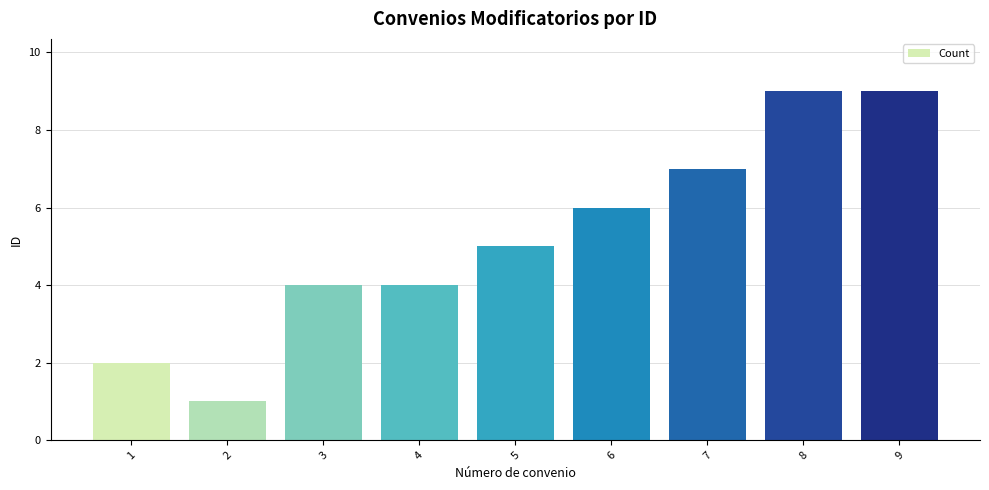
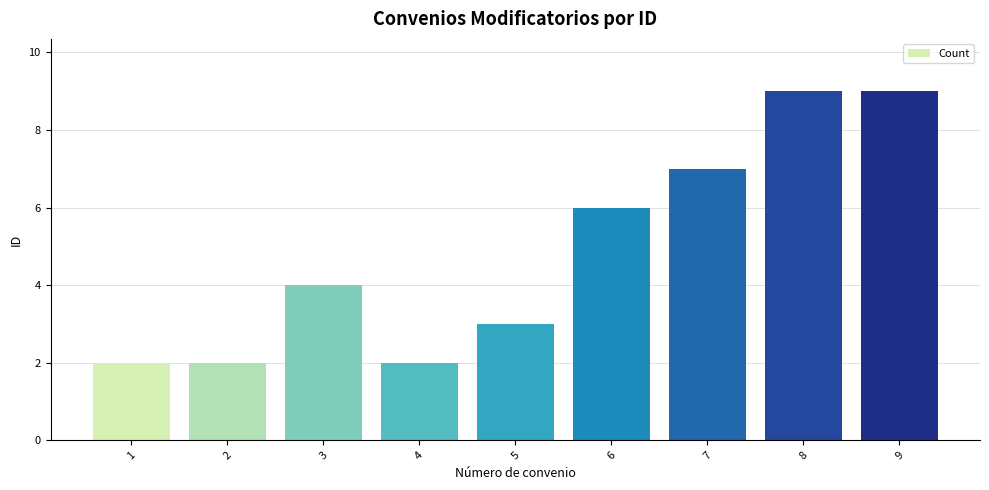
2: 1 -> 2
4: 4 -> 2
5: 5 -> 3
